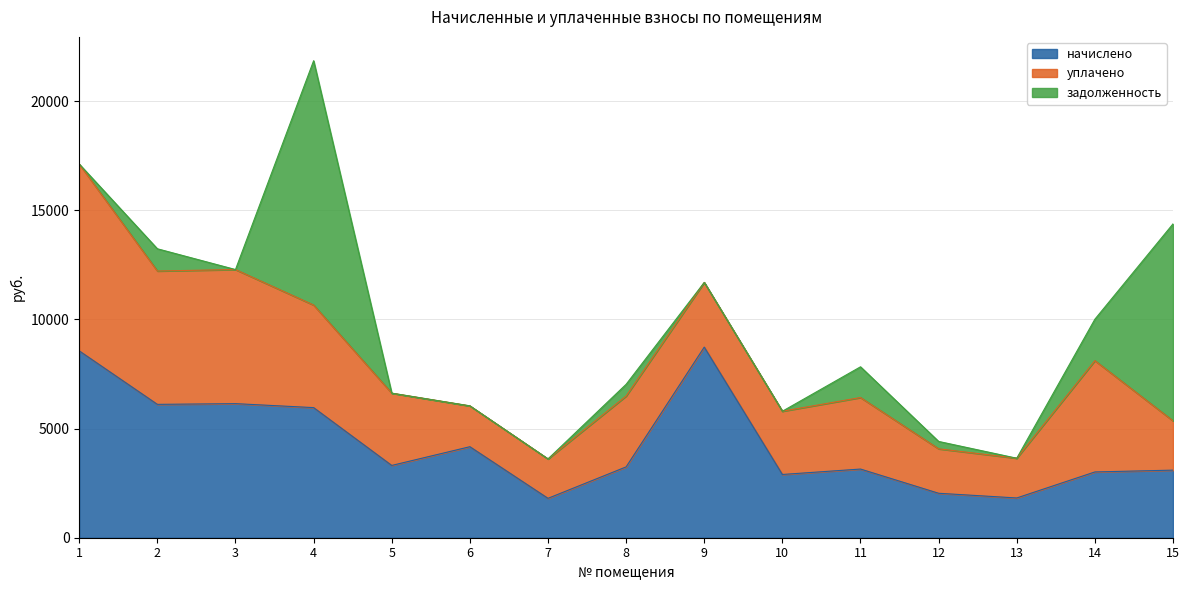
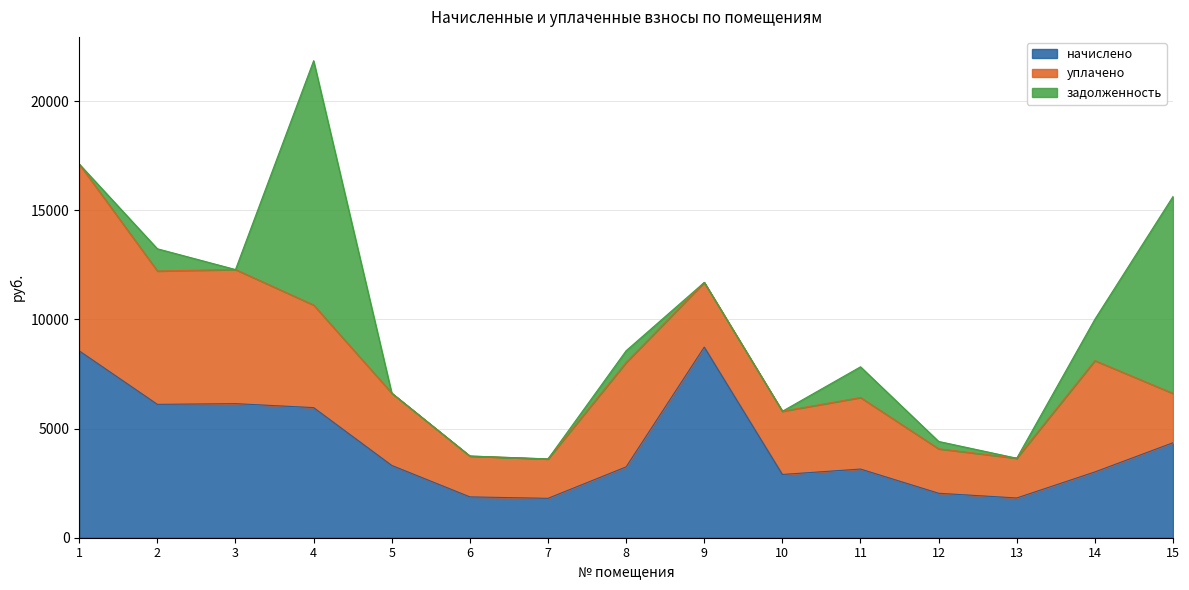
начислено, 6: 4200 -> 1900
уплачено, 8: 3200 -> 4800
начислено, 15: 3100 -> 4400
